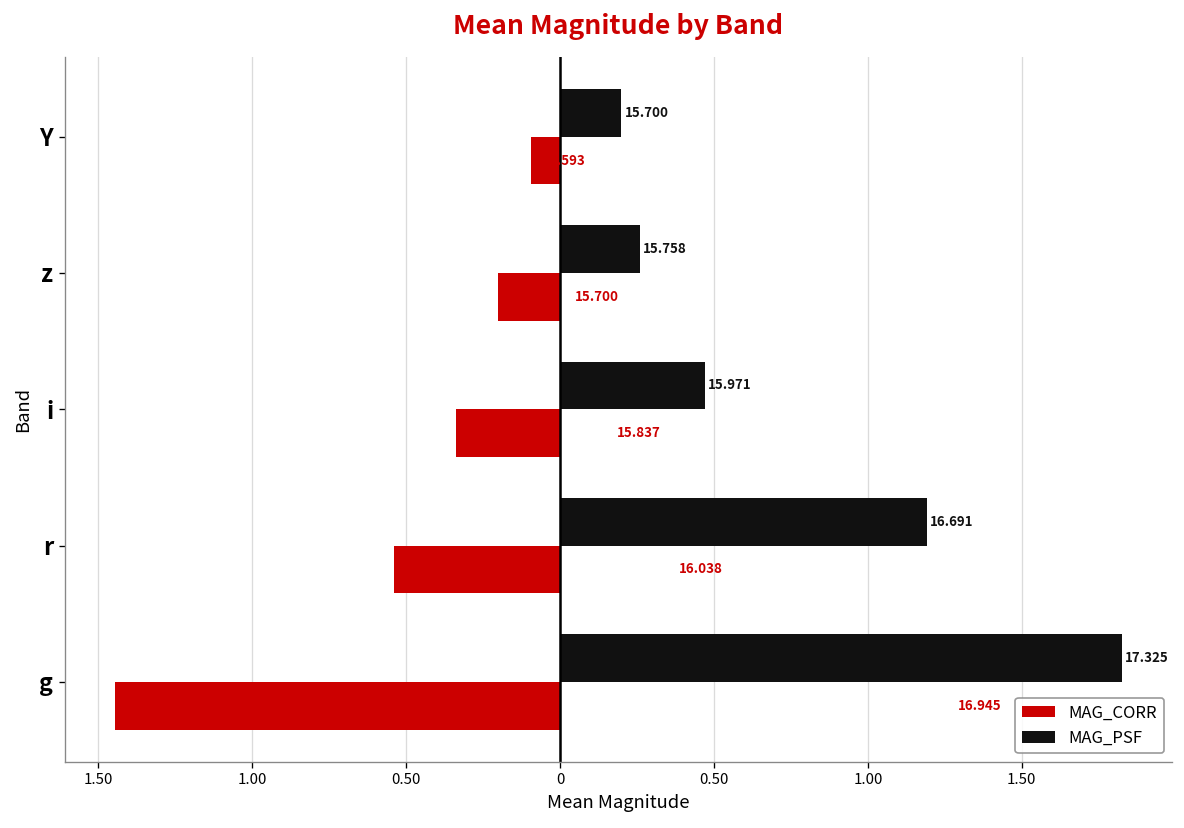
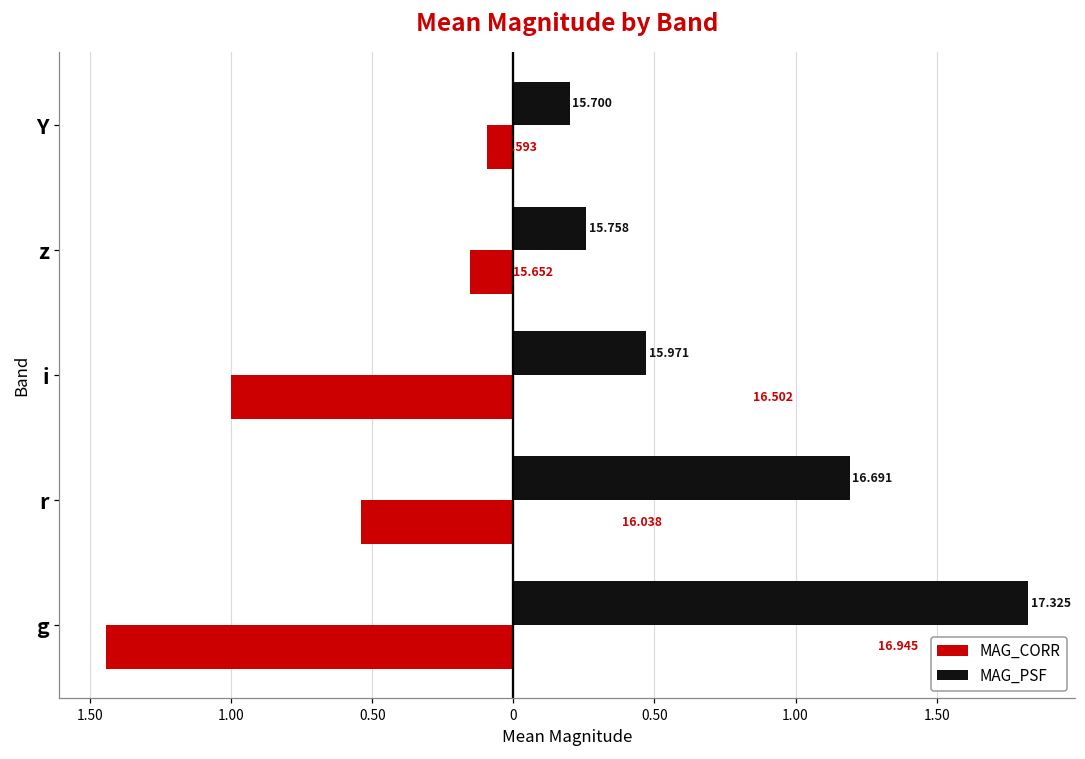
MAG_CORR, z: 15.700 -> 15.652
MAG_CORR, i: 15.837 -> 16.502
